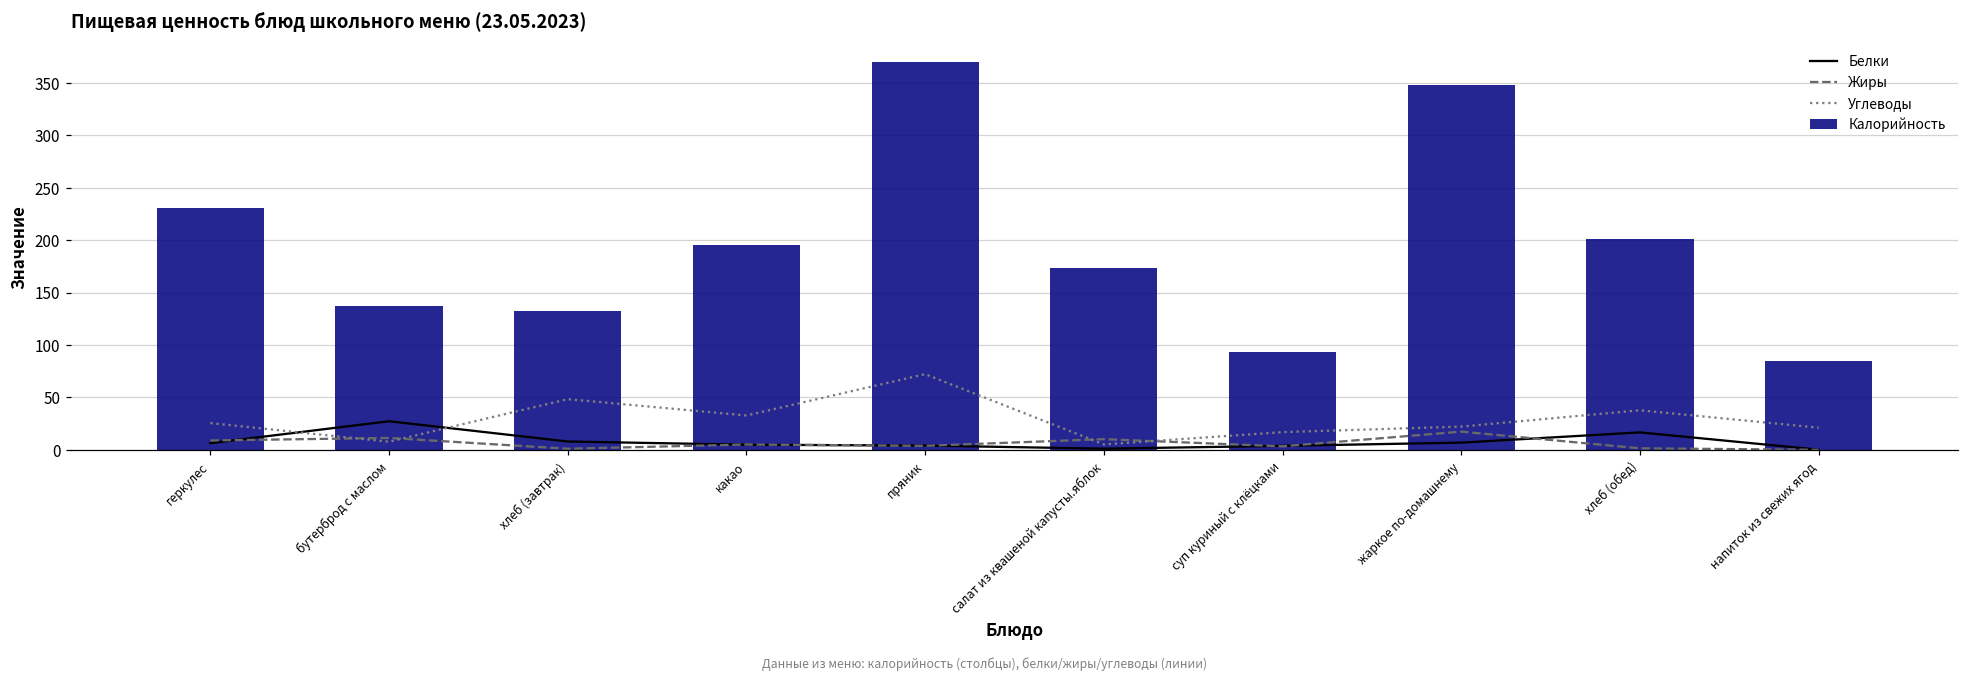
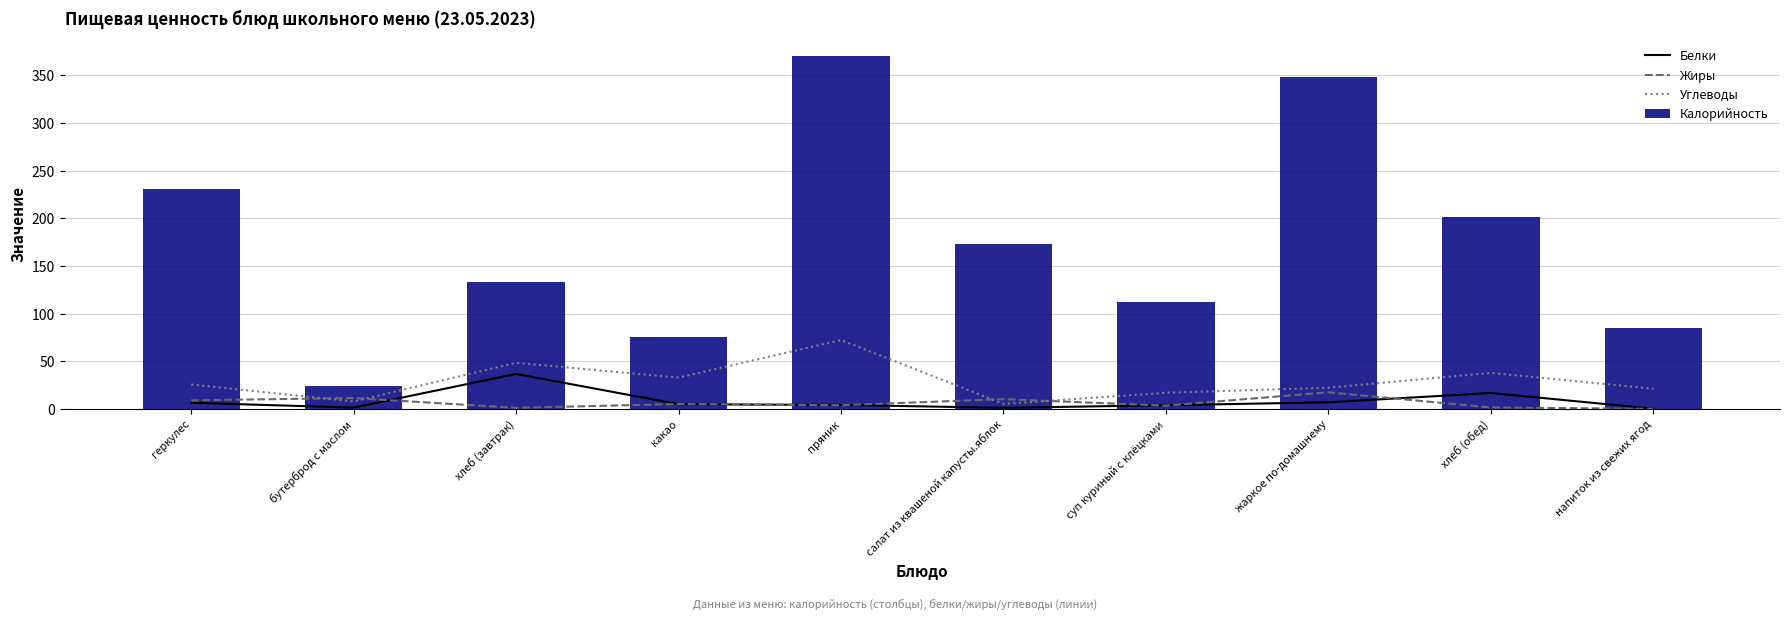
Белки, бутерброд с маслом: 30 -> 0
Калорийность, бутерброд с маслом: 140 -> 20
Белки, хлеб (завтрак): 10 -> 40
Калорийность, какао: 200 -> 80
Калорийность, суп куриный с клёцками: 90 -> 110
